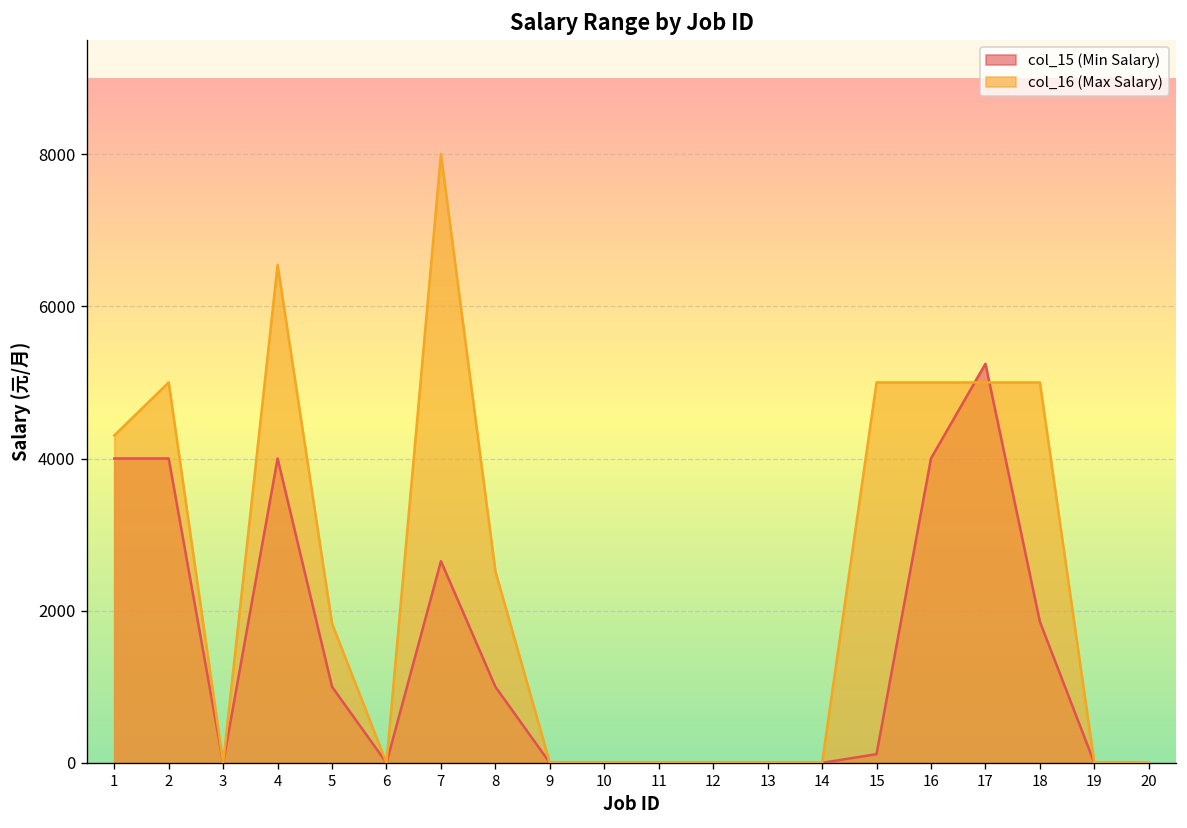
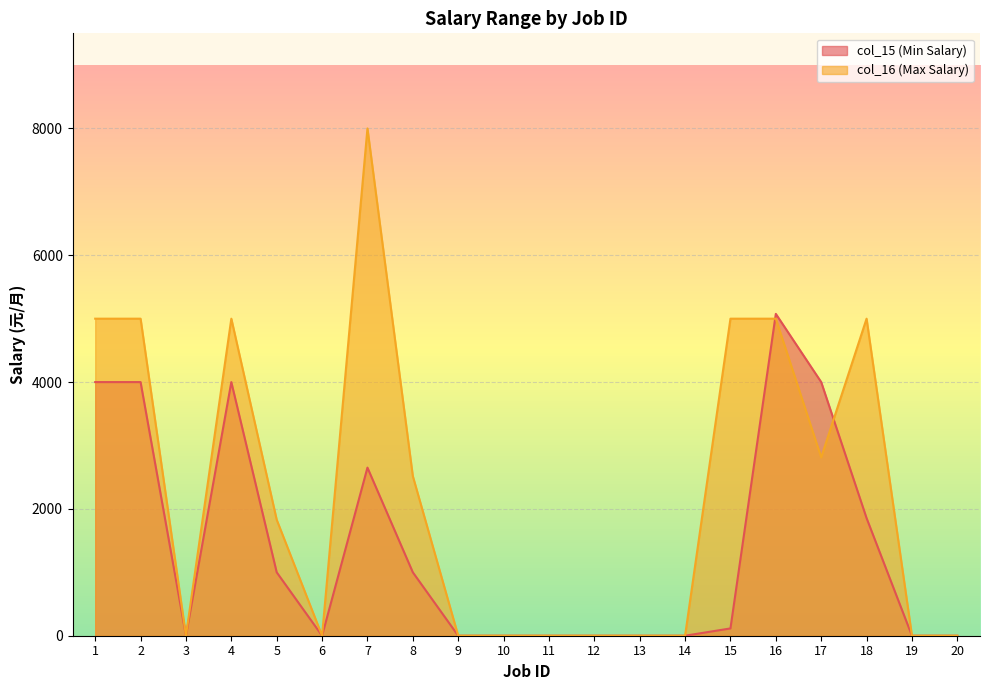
col_16 (Max Salary), 1: 4300 -> 5000
col_16 (Max Salary), 4: 6500 -> 5000
col_15 (Min Salary), 16: 4000 -> 5100
col_15 (Min Salary), 17: 5200 -> 4000
col_16 (Max Salary), 17: 5000 -> 2800
